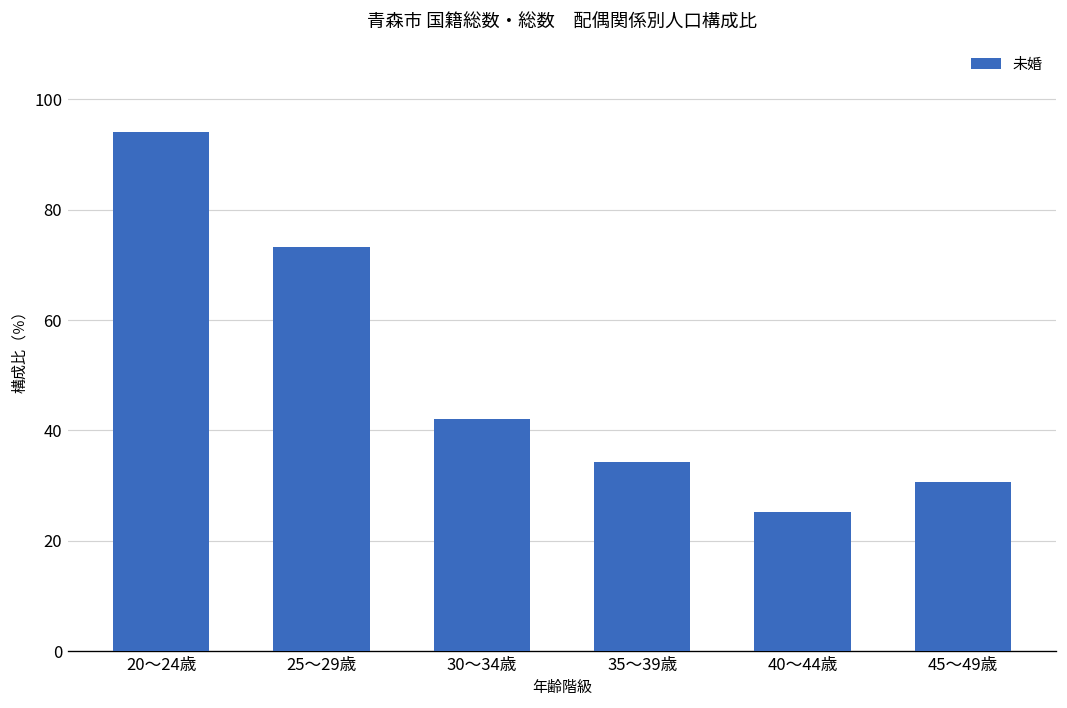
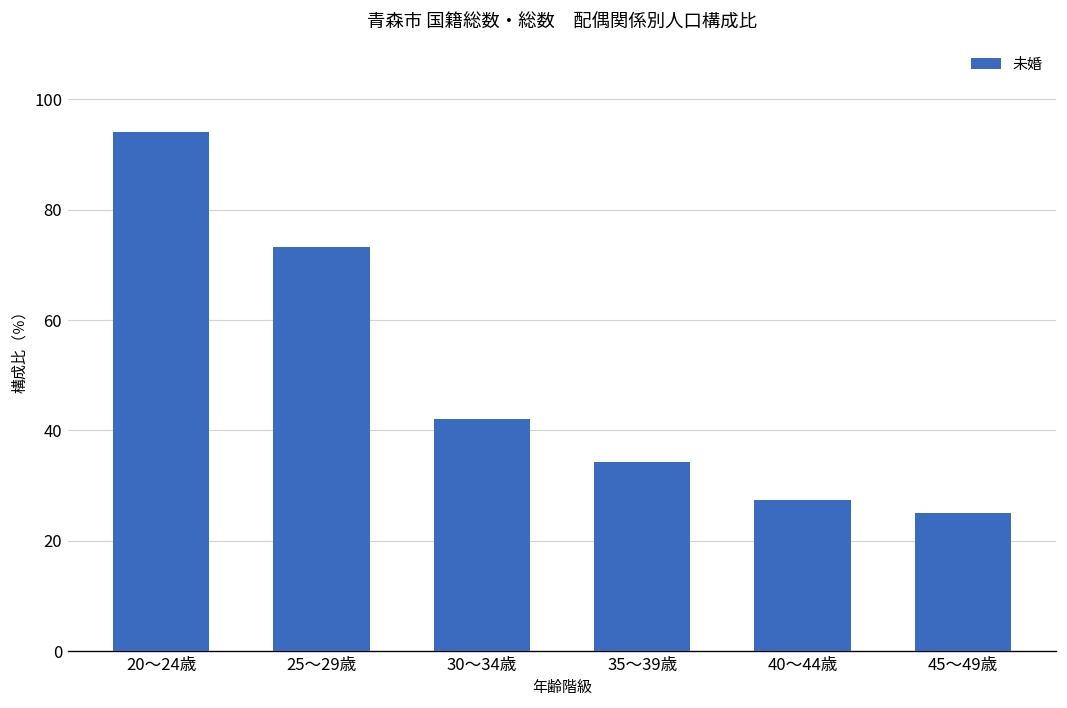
40～44歳: 25 -> 27
45～49歳: 31 -> 25
